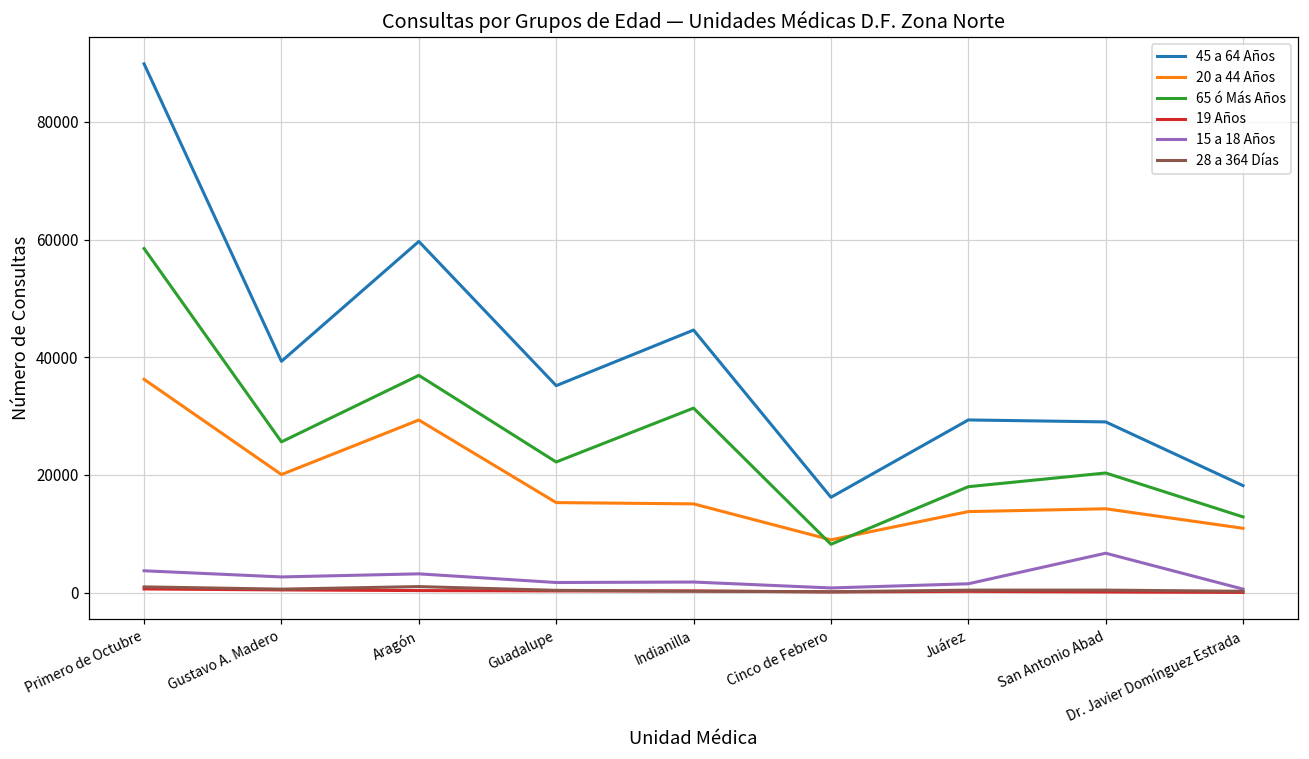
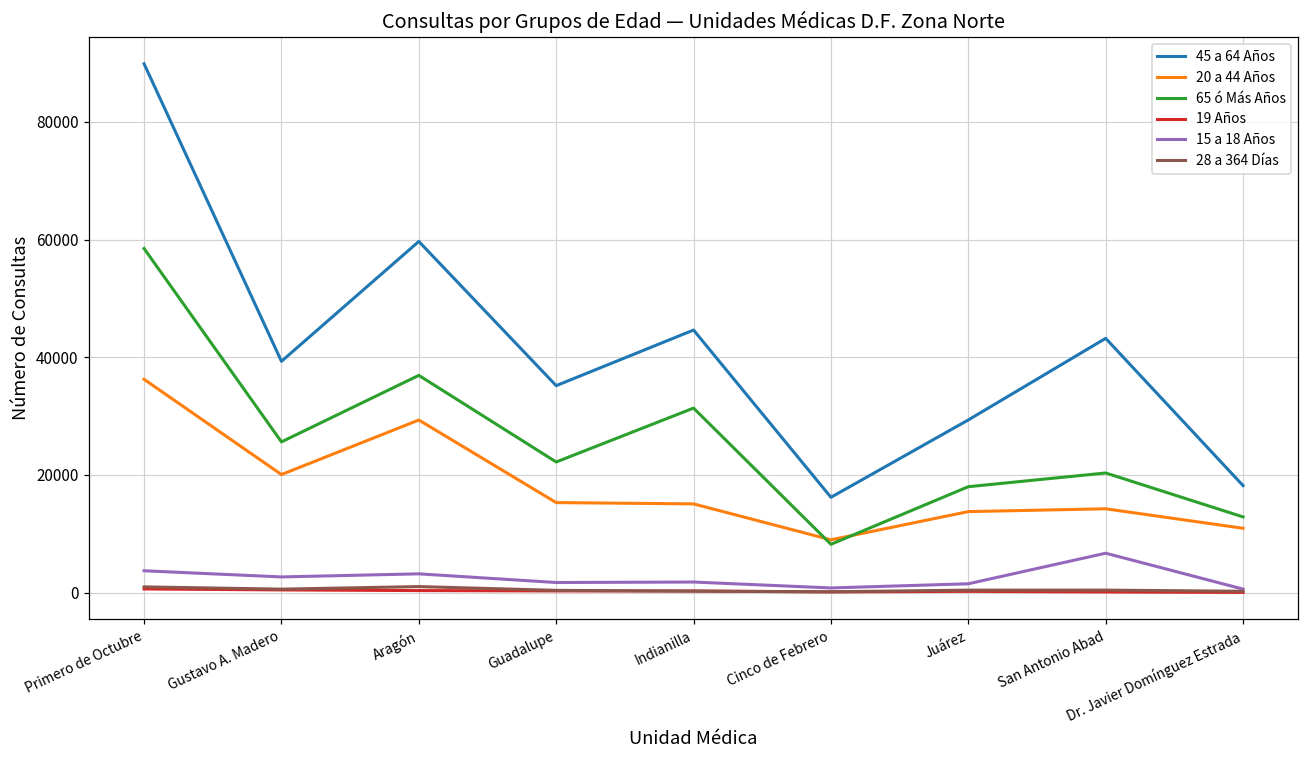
45 a 64 Años, San Antonio Abad: 29000 -> 43000
